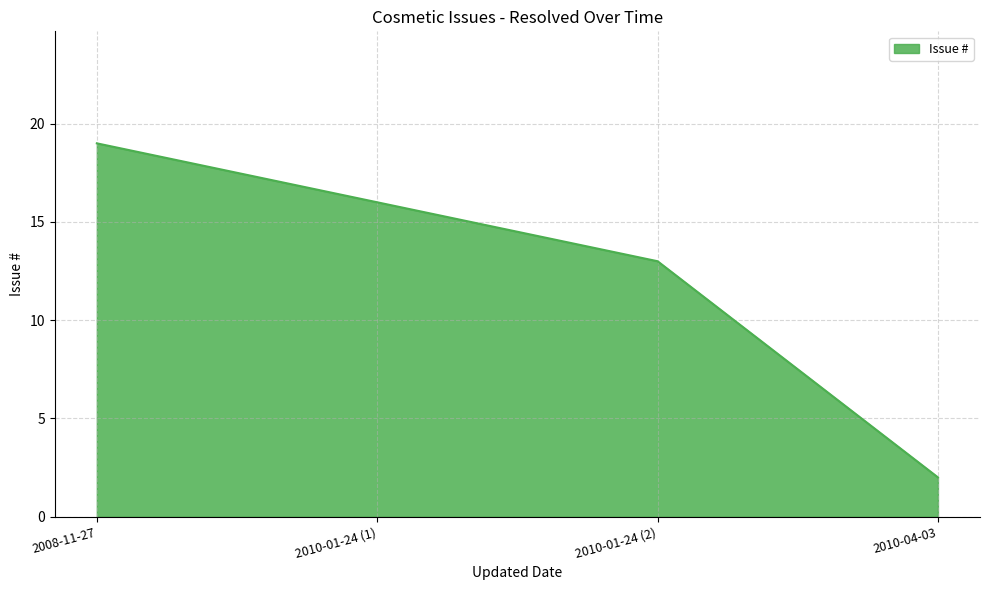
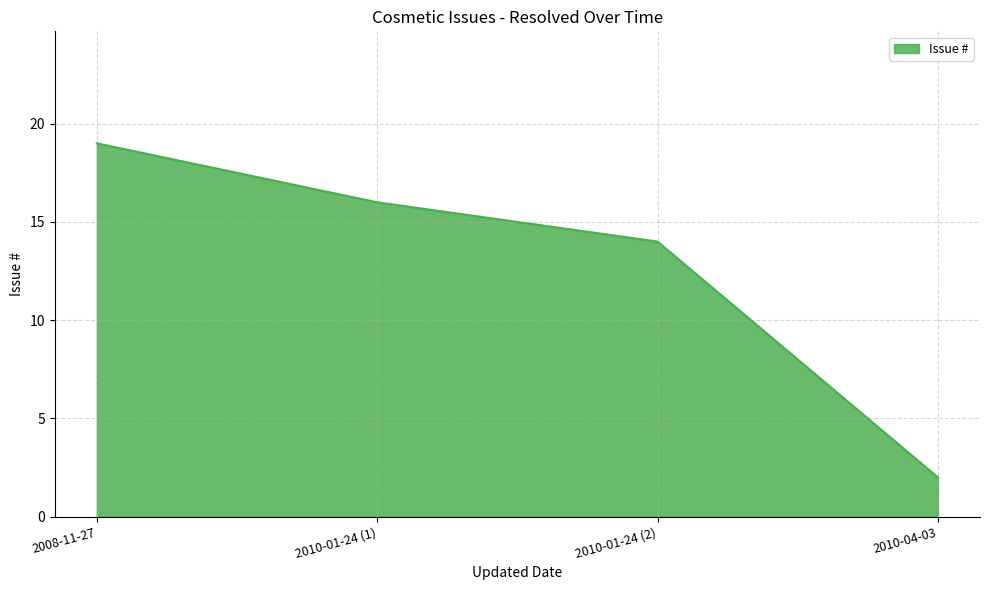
2010-01-24 (2): 13 -> 14
